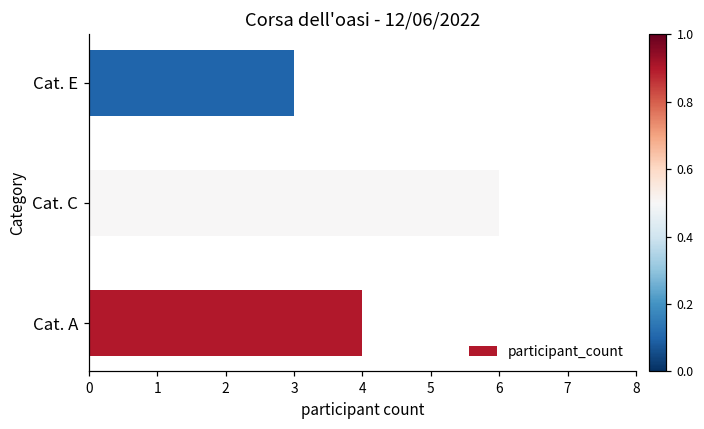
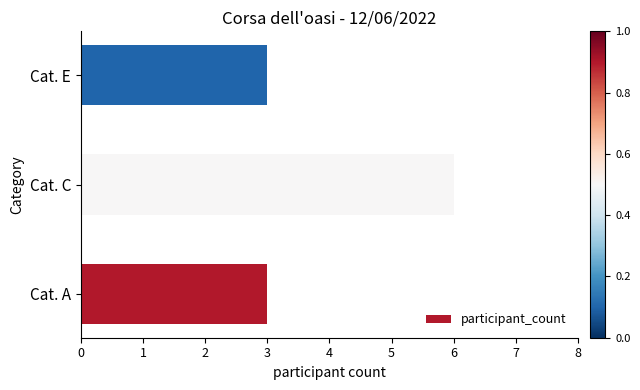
Cat. A: 4 -> 3
